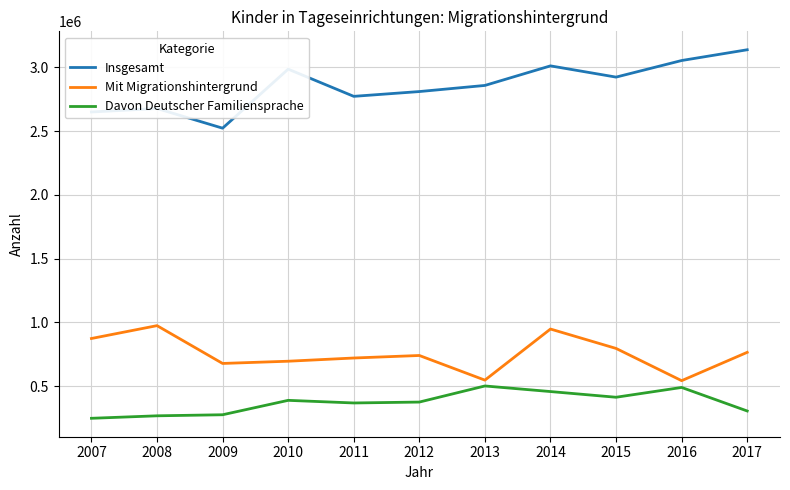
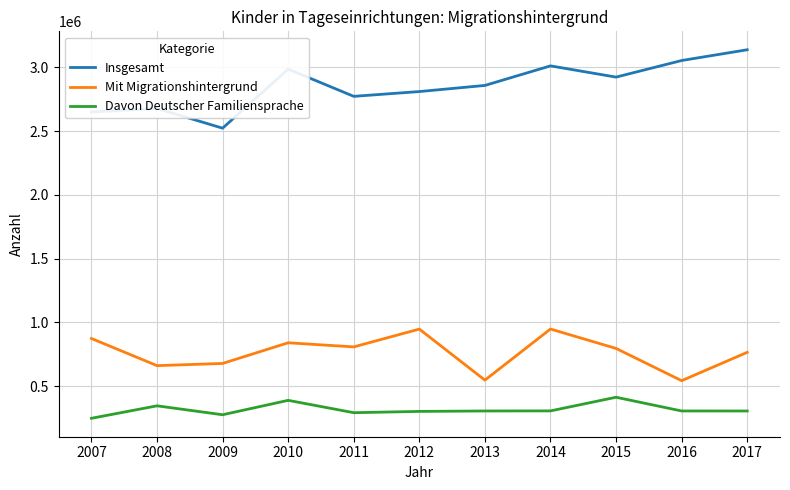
Mit Migrationshintergrund, 2008: 970000 -> 660000
Davon Deutscher Familiensprache, 2008: 270000 -> 350000
Mit Migrationshintergrund, 2010: 700000 -> 840000
Mit Migrationshintergrund, 2011: 720000 -> 810000
Davon Deutscher Familiensprache, 2011: 370000 -> 290000
Mit Migrationshintergrund, 2012: 740000 -> 950000
Davon Deutscher Familiensprache, 2012: 380000 -> 300000
Davon Deutscher Familiensprache, 2013: 500000 -> 310000
Davon Deutscher Familiensprache, 2014: 460000 -> 310000
Davon Deutscher Familiensprache, 2016: 490000 -> 310000
